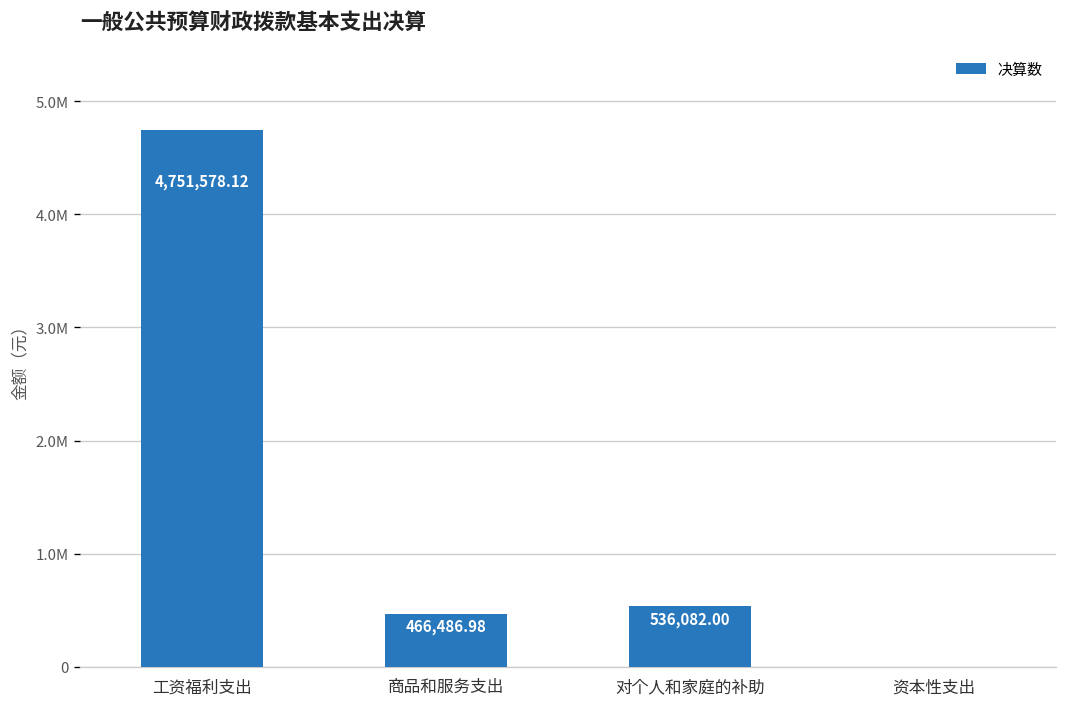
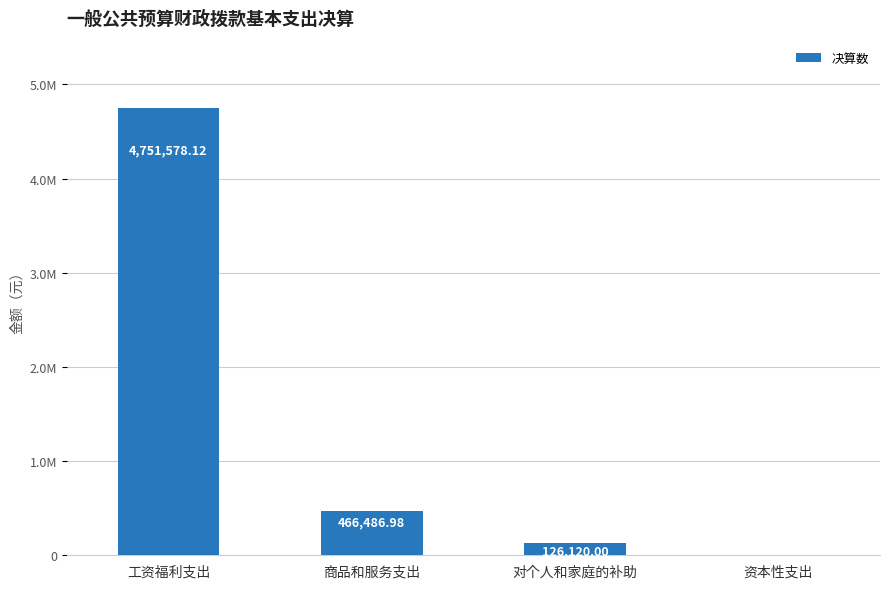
对个人和家庭的补助: 536,082.00 -> 126,120.00
